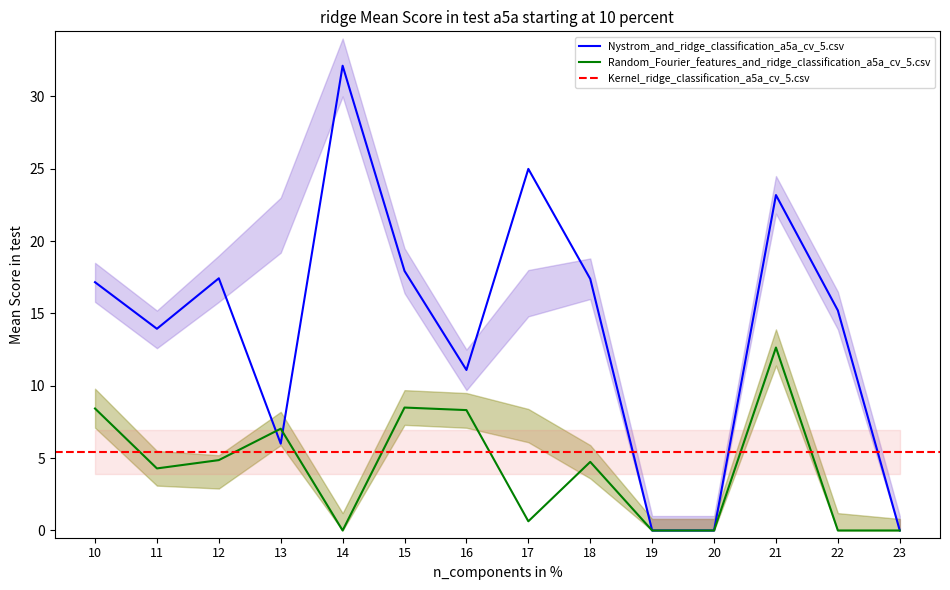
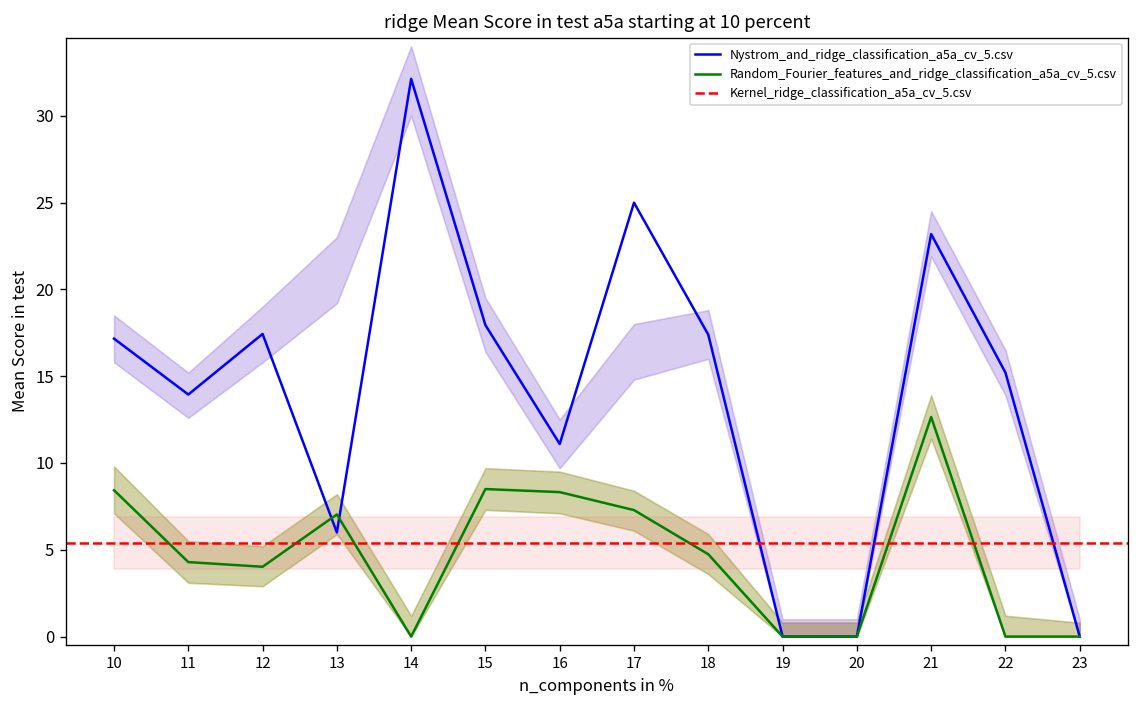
Random_Fourier_features_and_ridge_classification_a5a_cv_5.csv, 12: 4.9 -> 4.0
Random_Fourier_features_and_ridge_classification_a5a_cv_5.csv, 17: 0.6 -> 7.3
